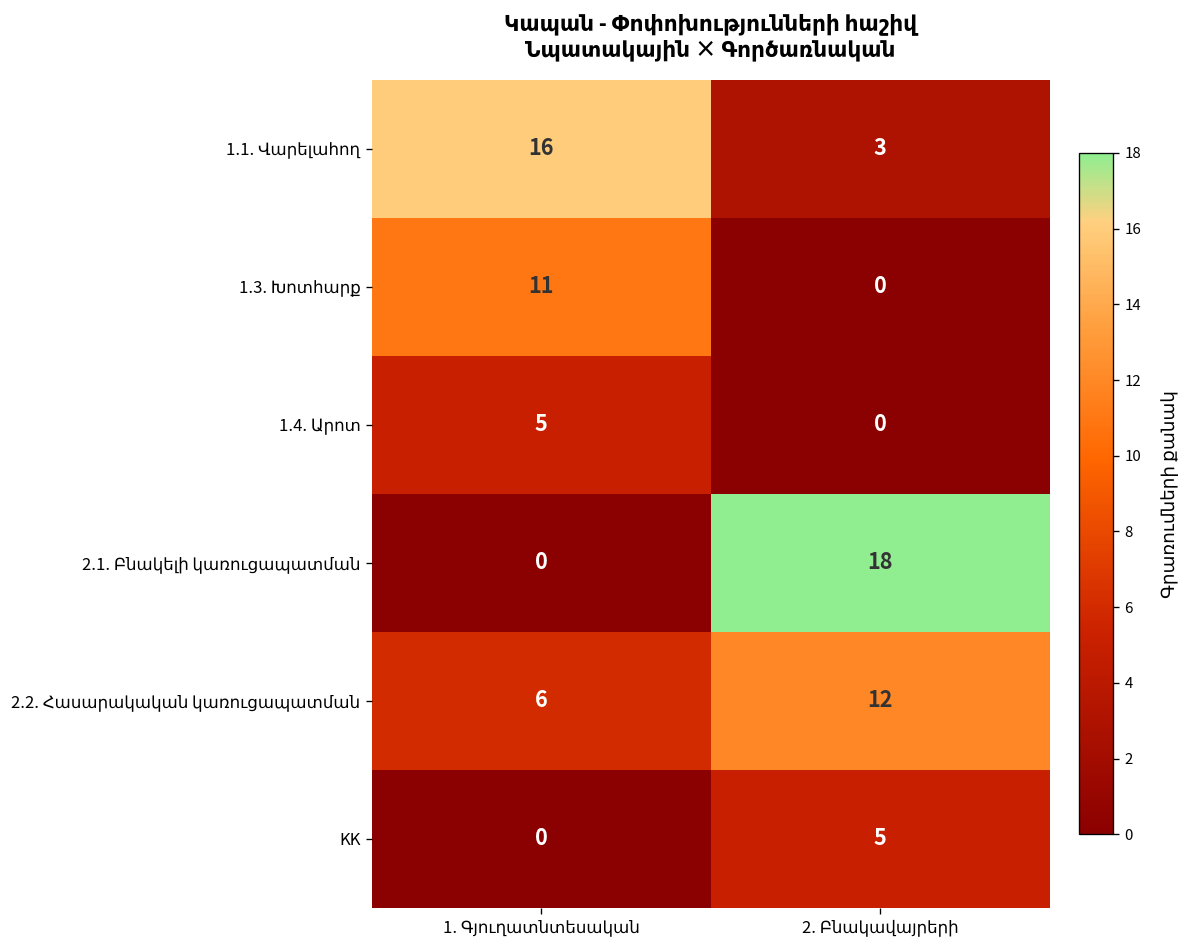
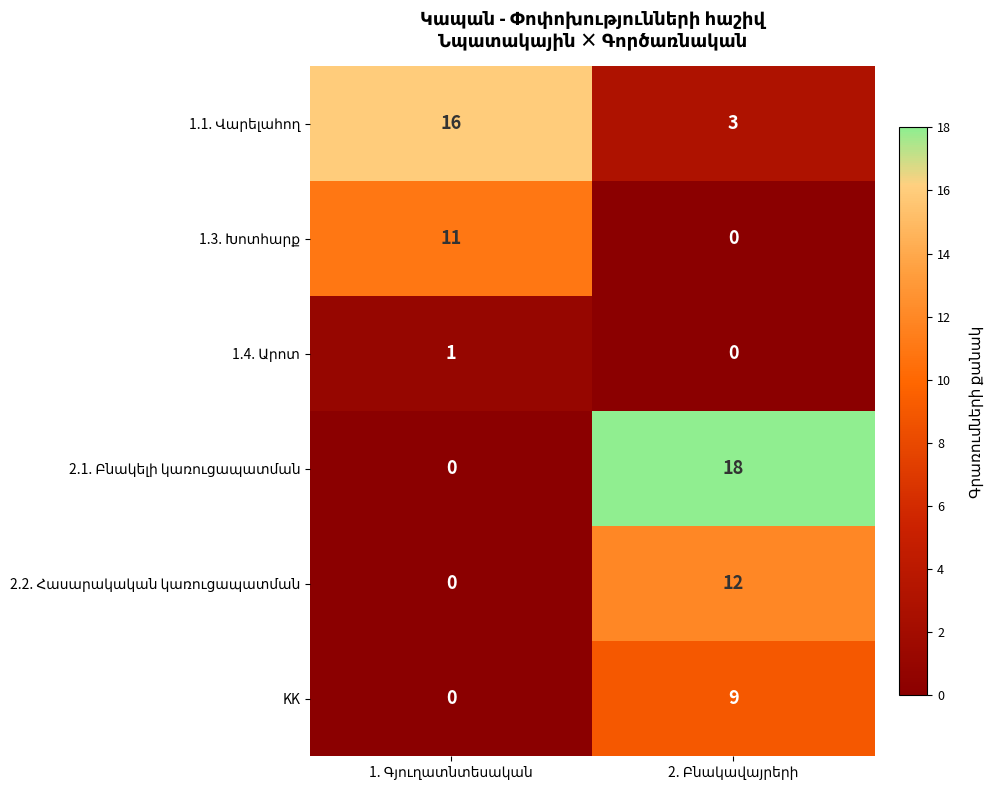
1.4. Արոտ, 1. Գյուղատնտեսական: 5 -> 1
2.2. Հասարակական կառուցապատման, 1. Գյուղատնտեսական: 6 -> 0
KK, 2. Բնակավայրերի: 5 -> 9
